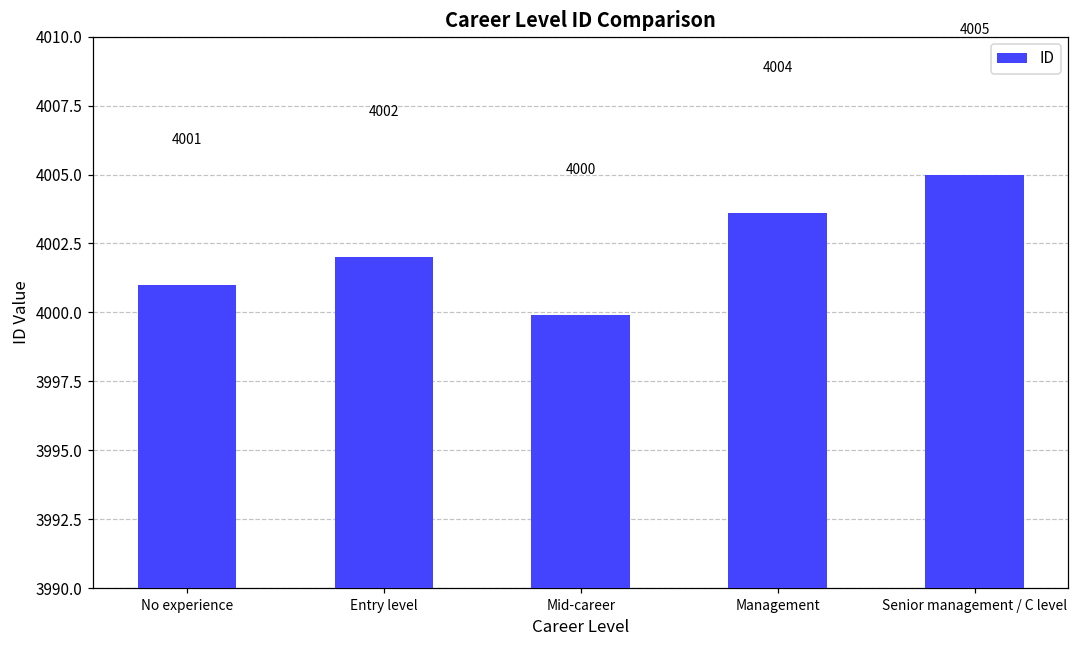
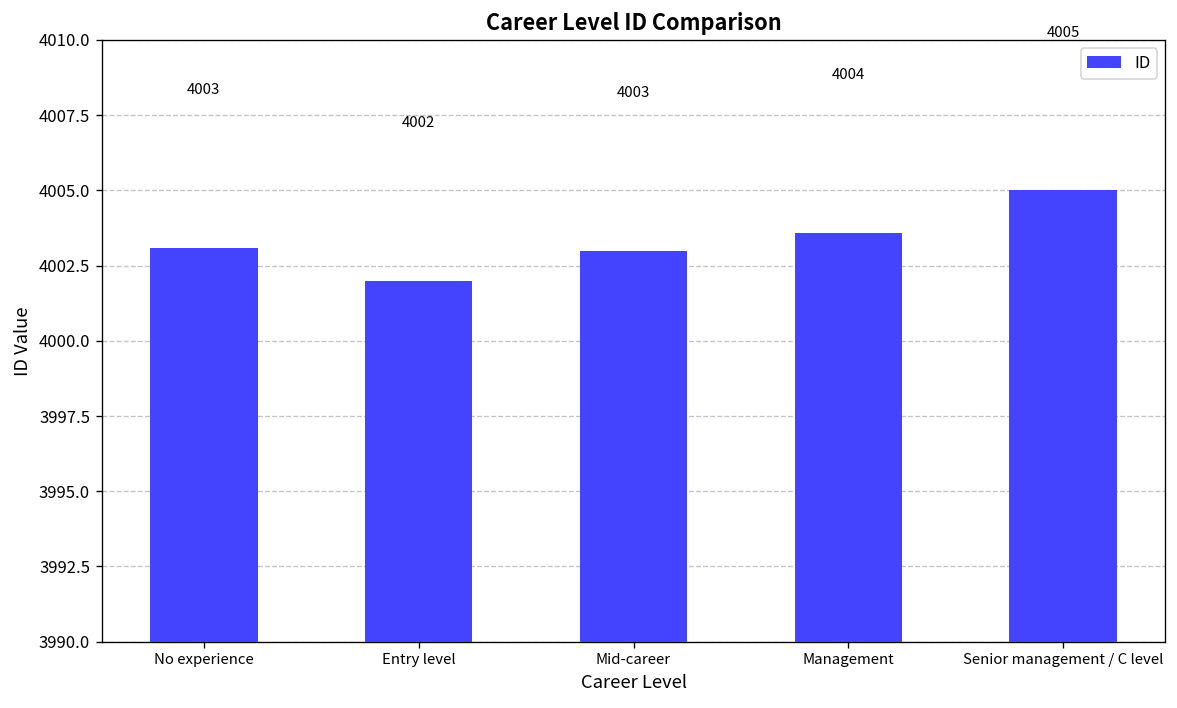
No experience: 4001 -> 4003
Mid-career: 4000 -> 4003
